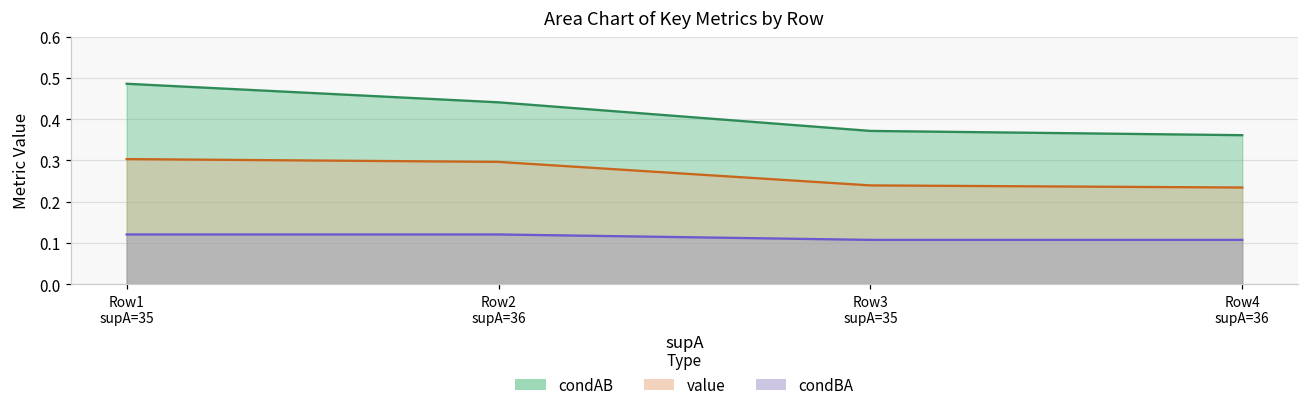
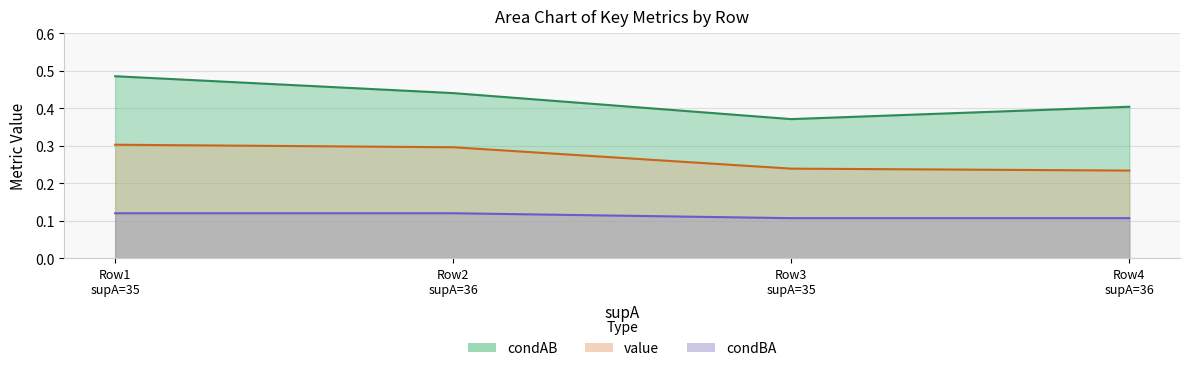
condAB, Row4 supA=36: 0.36 -> 0.40
